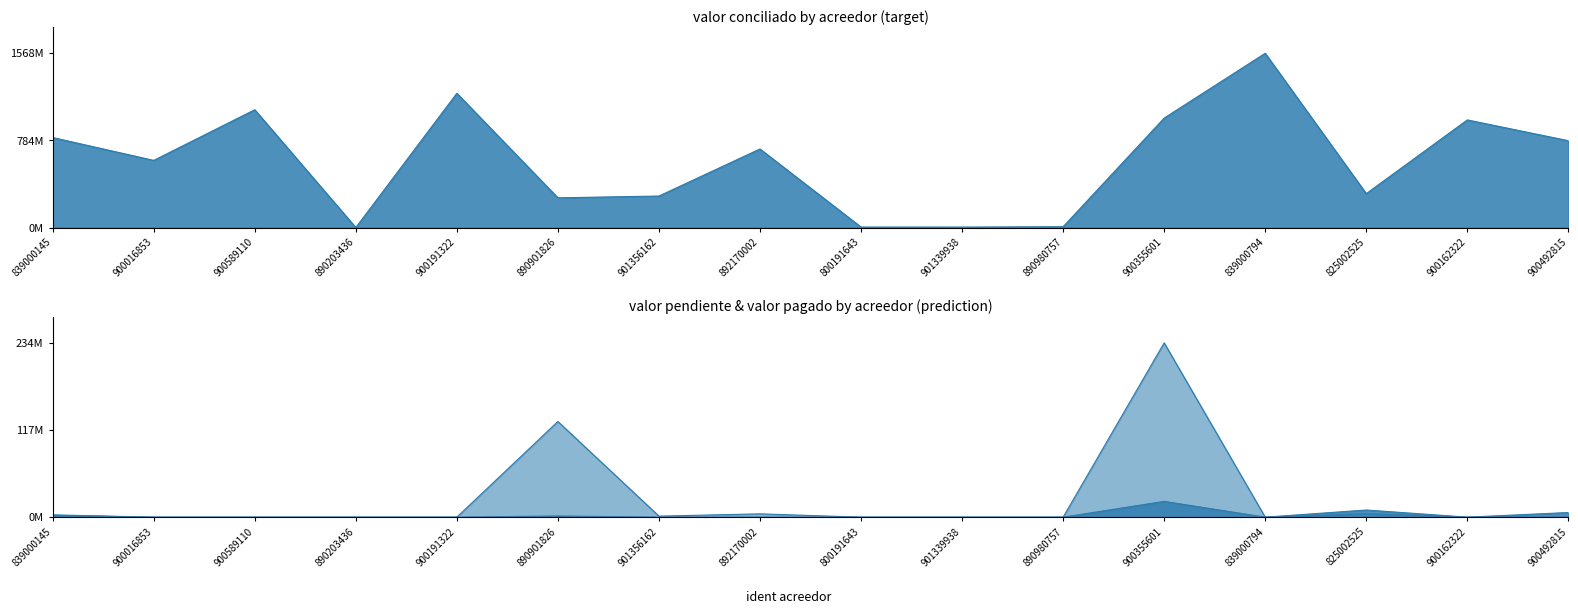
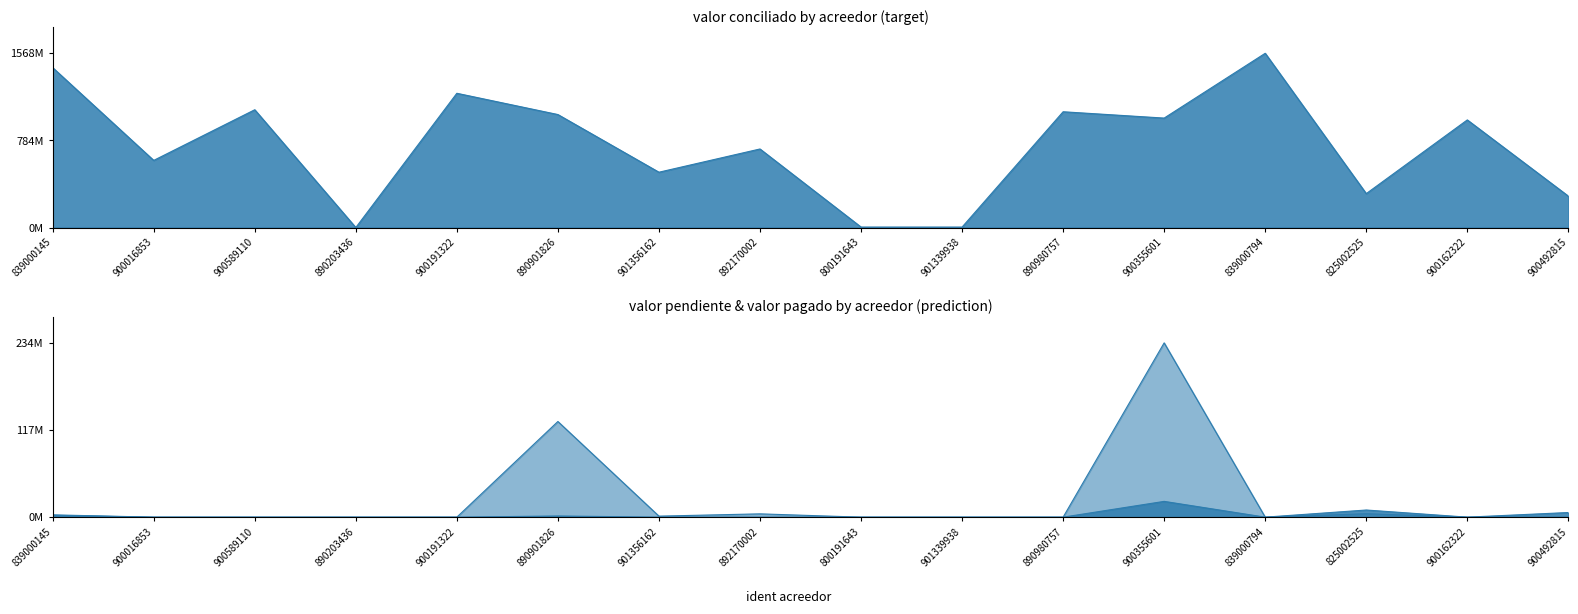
valor conciliado by acreedor (target), 839000145: 810000000 -> 1440000000
valor conciliado by acreedor (target), 890901826: 270000000 -> 1020000000
valor conciliado by acreedor (target), 901356162: 280000000 -> 500000000
valor conciliado by acreedor (target), 890980757: 10000000 -> 1040000000
valor conciliado by acreedor (target), 900492815: 780000000 -> 280000000
